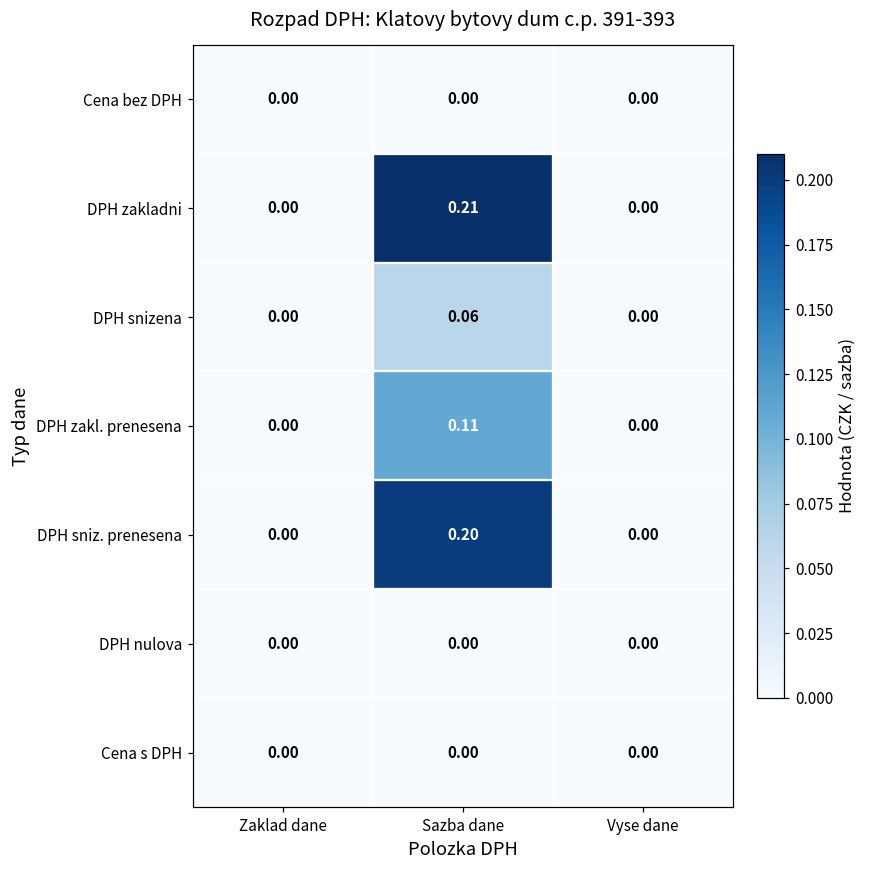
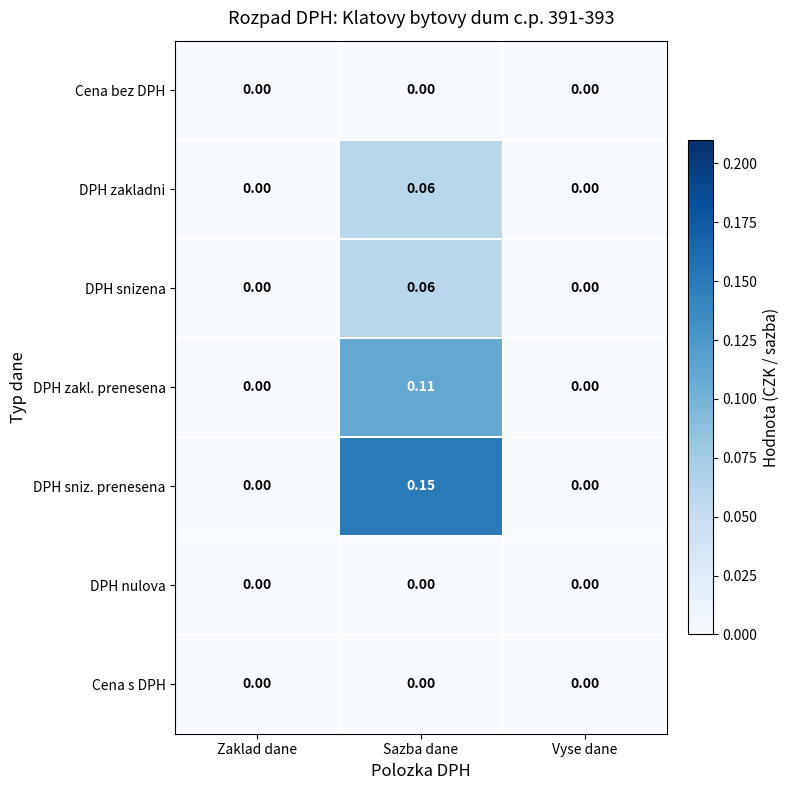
DPH zakladni, Sazba dane: 0.21 -> 0.06
DPH sniz. prenesena, Sazba dane: 0.20 -> 0.15
